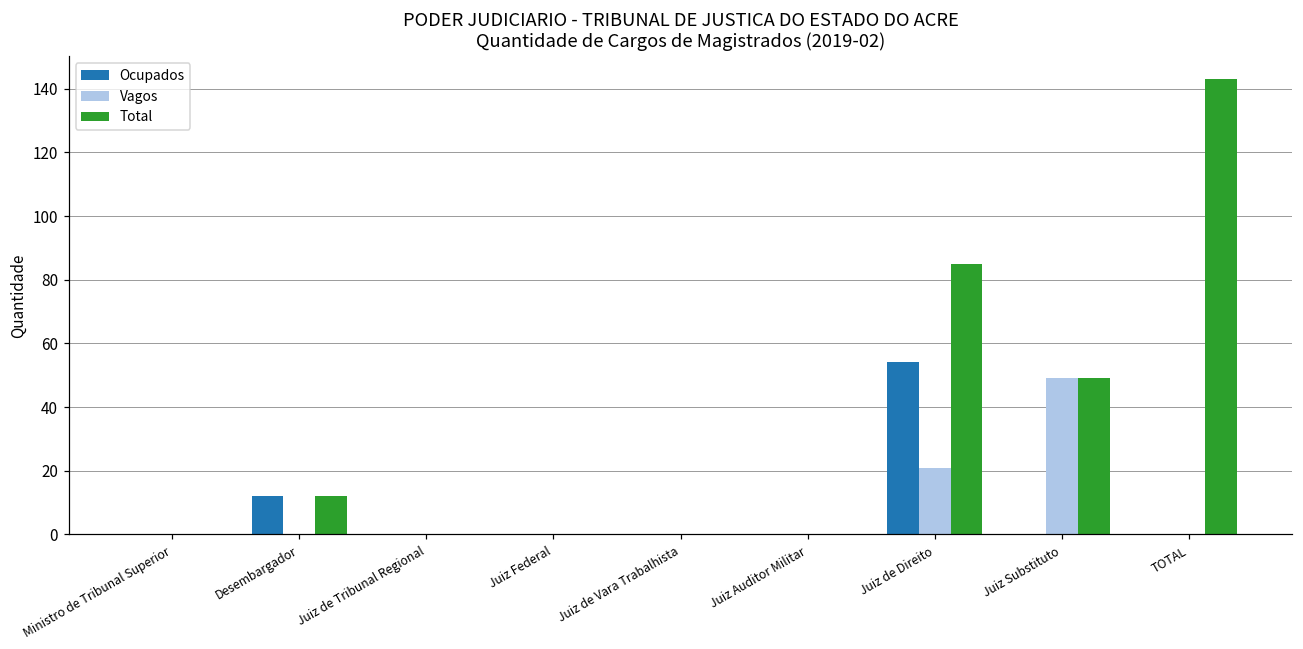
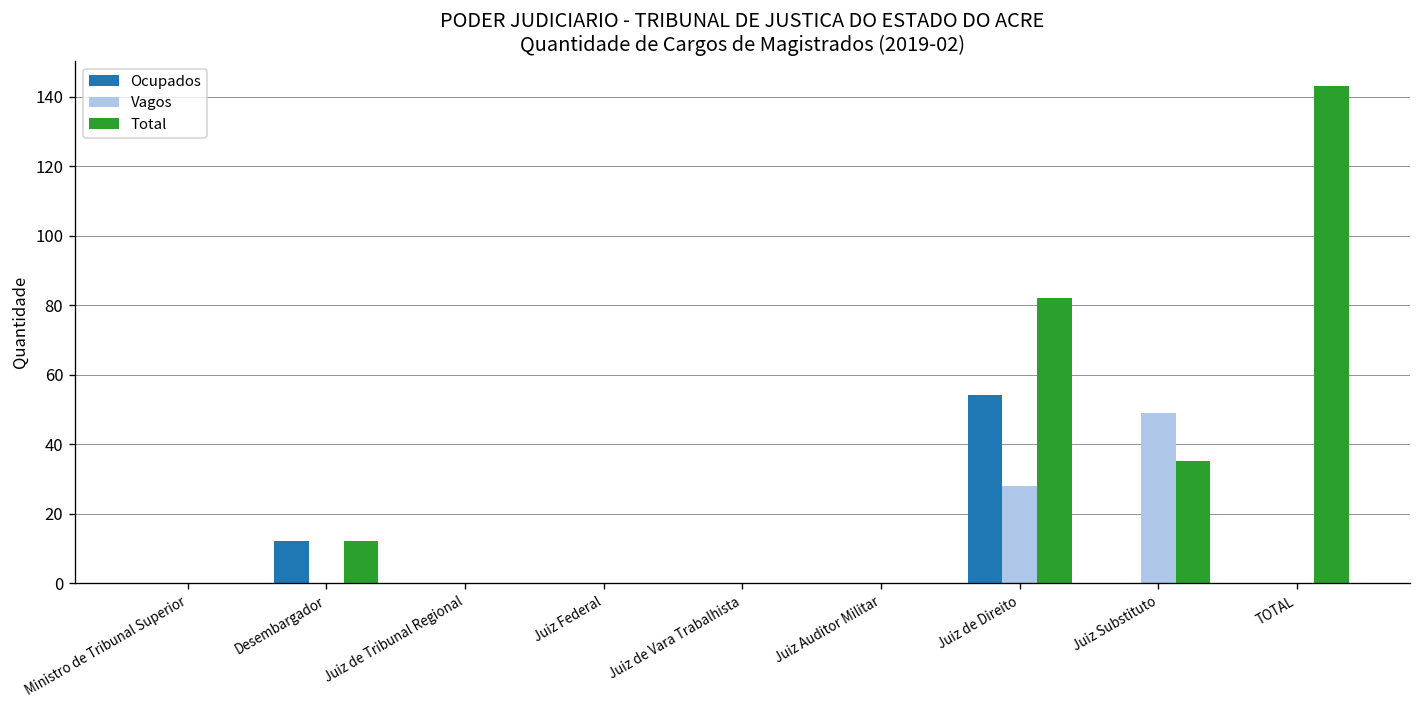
Vagos, Juiz de Direito: 21 -> 28
Total, Juiz de Direito: 85 -> 82
Total, Juiz Substituto: 49 -> 35
